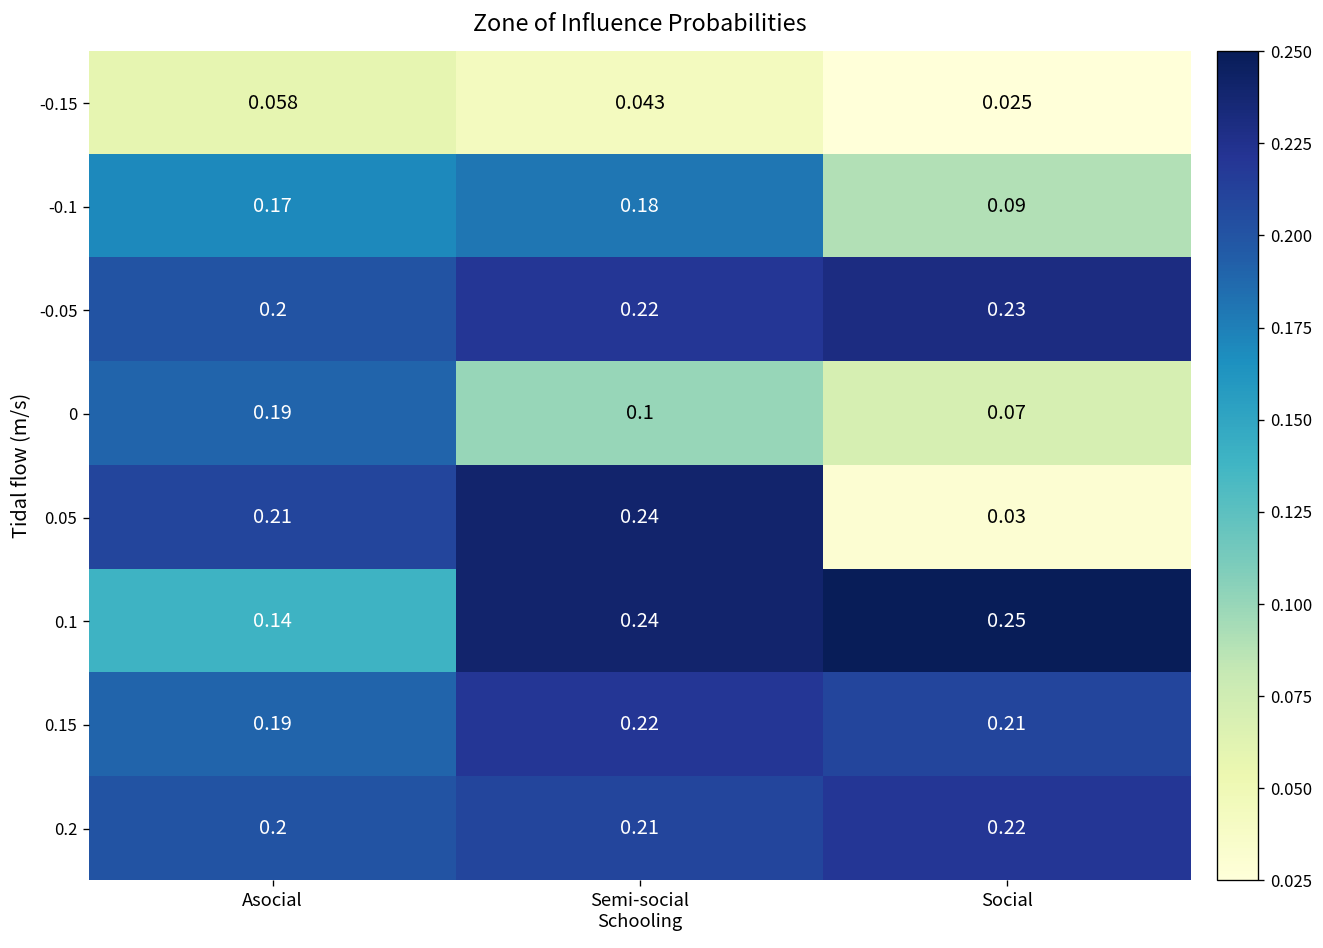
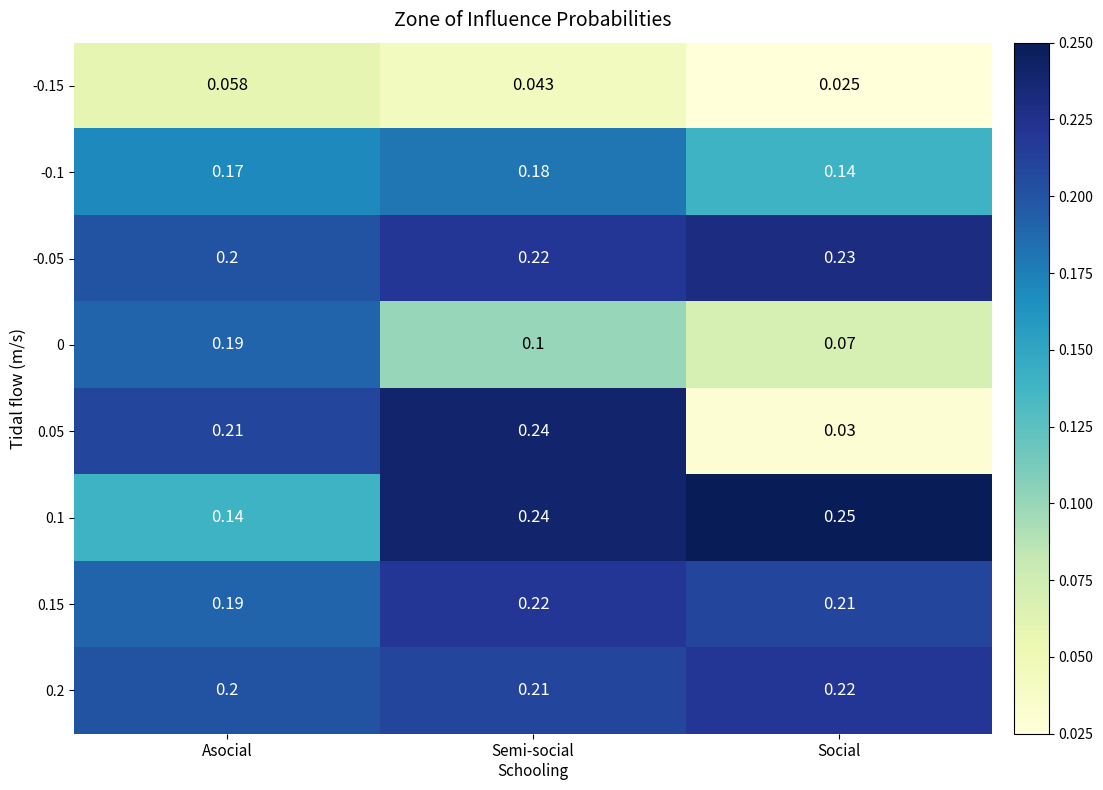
-0.1, Social: 0.09 -> 0.14
